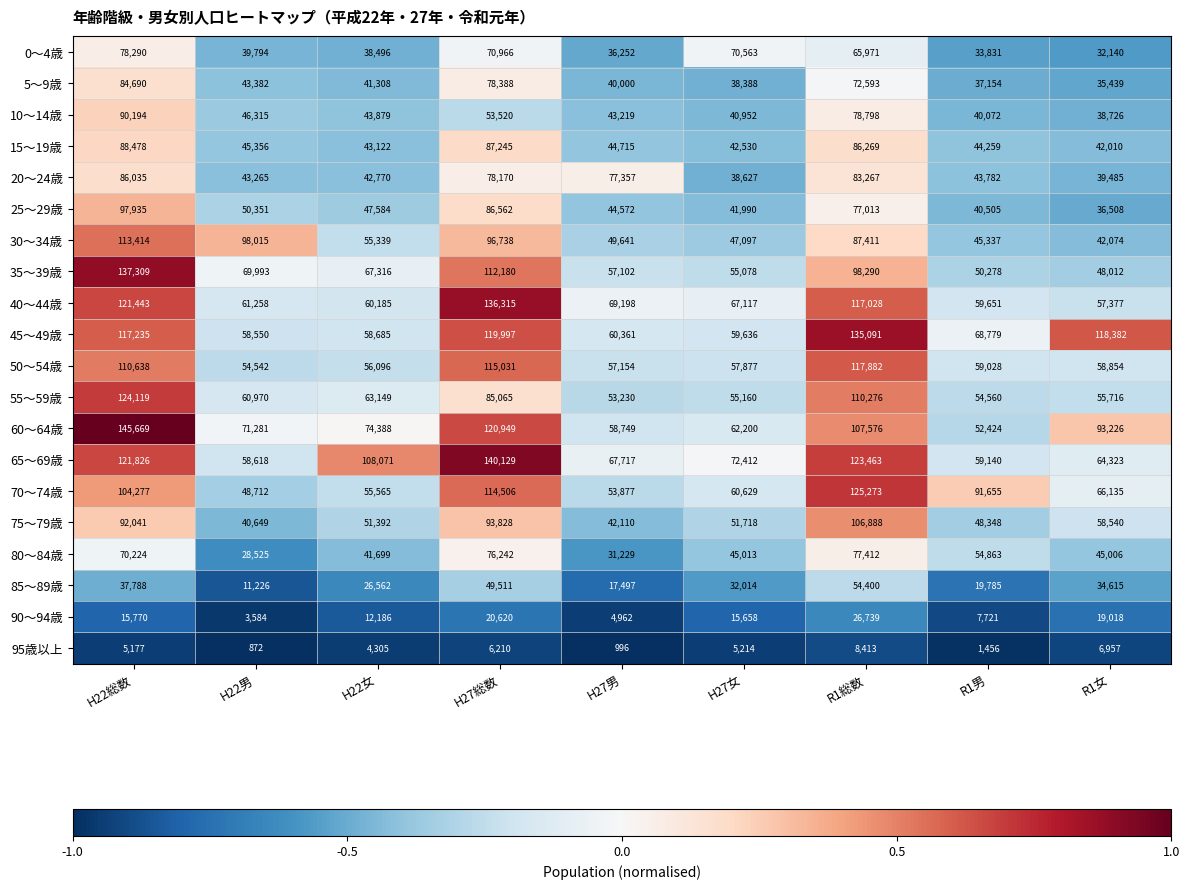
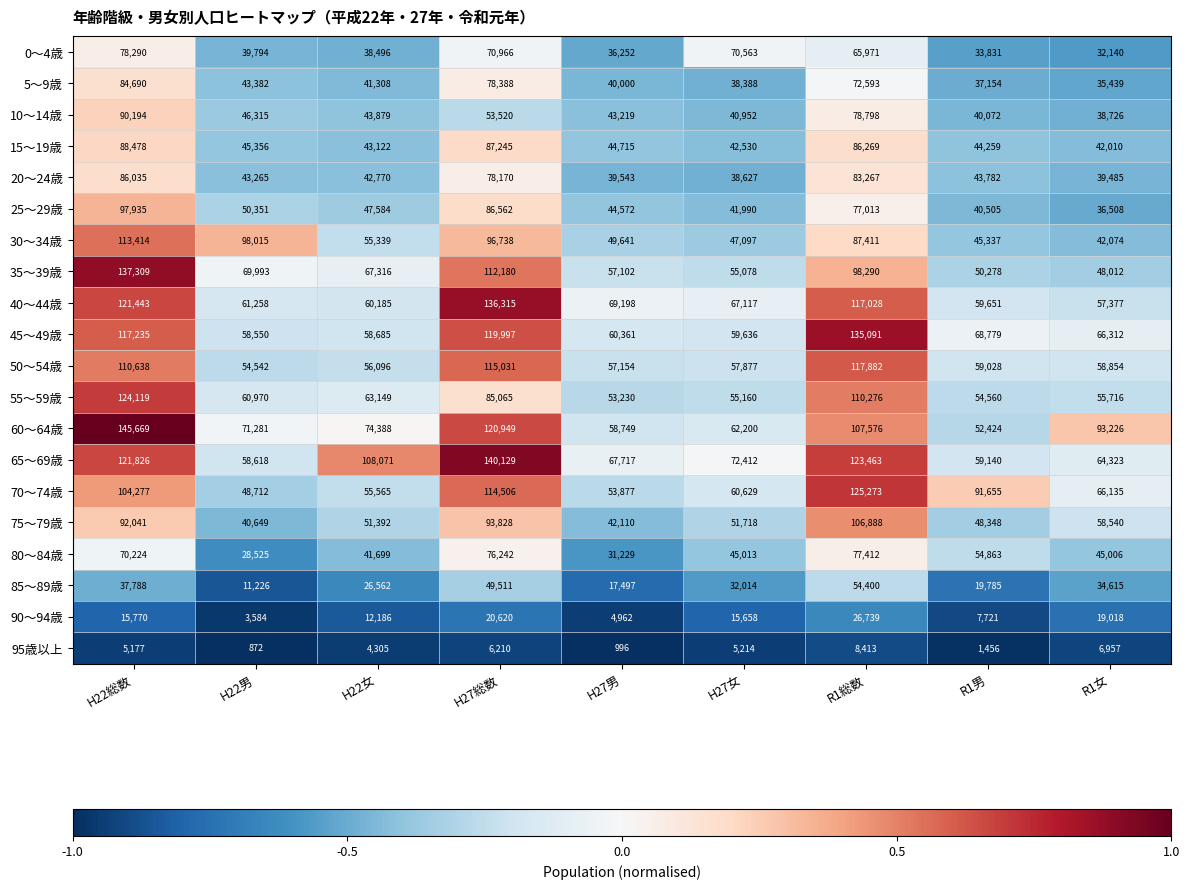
20～24歳, H27男: 77,357 -> 39,543
45～49歳, R1女: 118,382 -> 66,312
